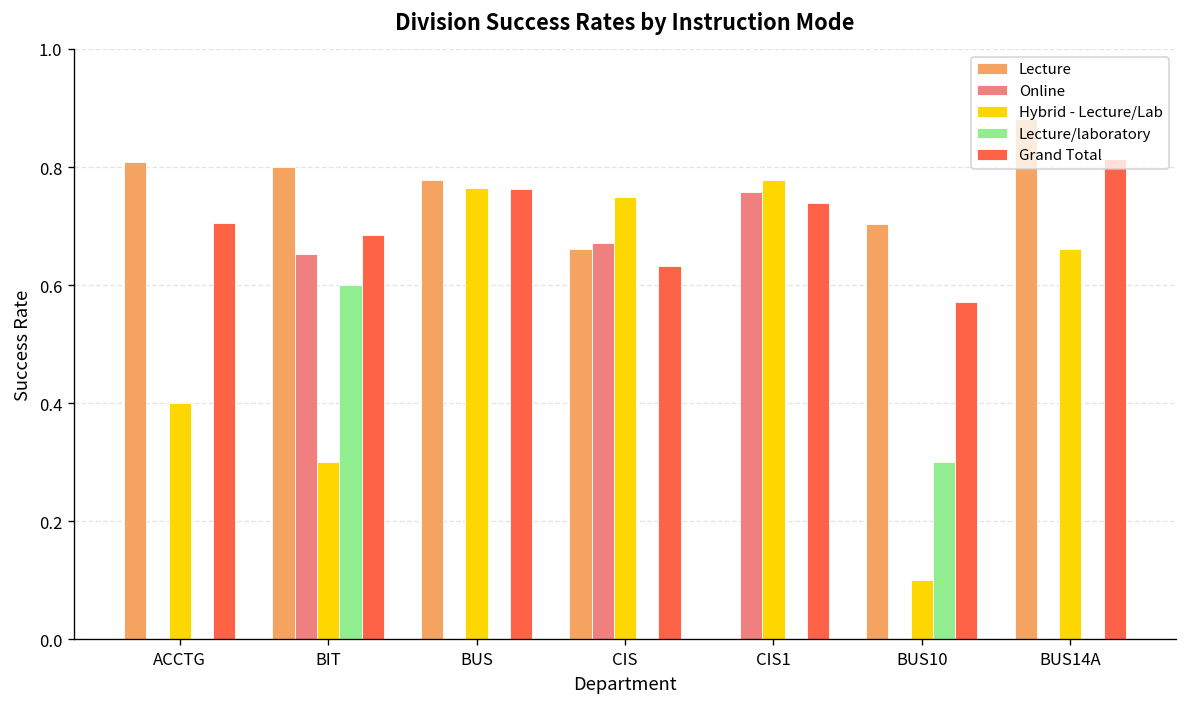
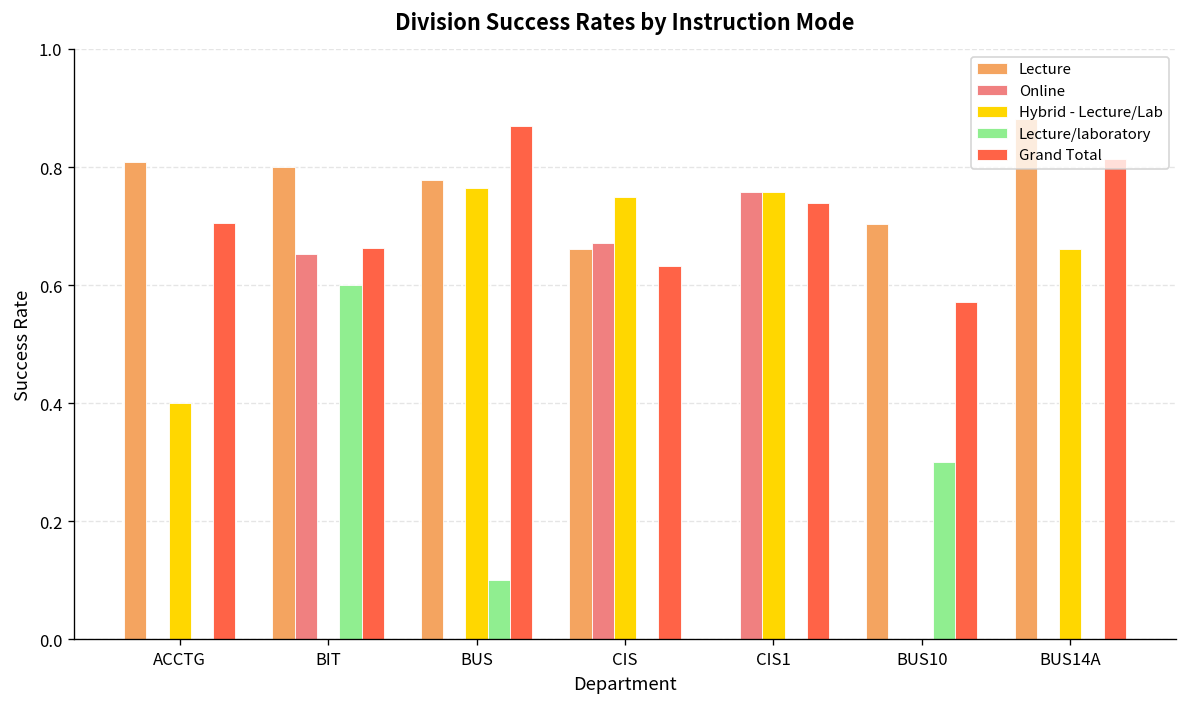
Hybrid - Lecture/Lab, BIT: 0.3 -> 0.0
Grand Total, BIT: 0.69 -> 0.66
Lecture/laboratory, BUS: 0.0 -> 0.1
Grand Total, BUS: 0.76 -> 0.87
Hybrid - Lecture/Lab, CIS1: 0.78 -> 0.76
Hybrid - Lecture/Lab, BUS10: 0.1 -> 0.0
